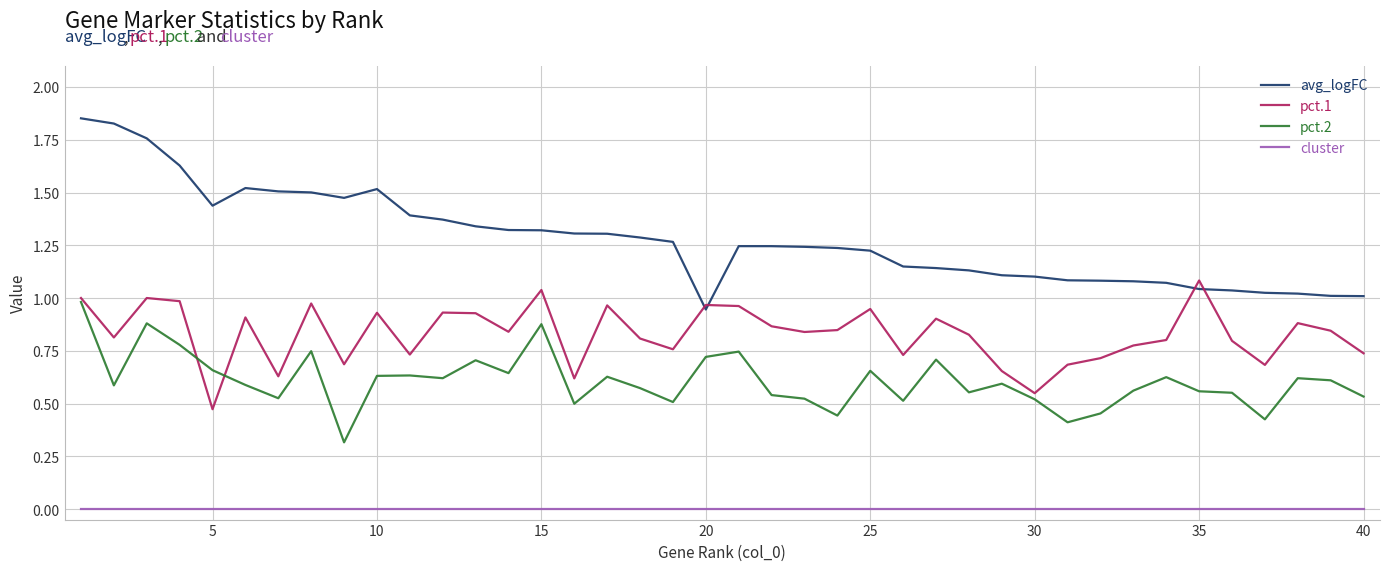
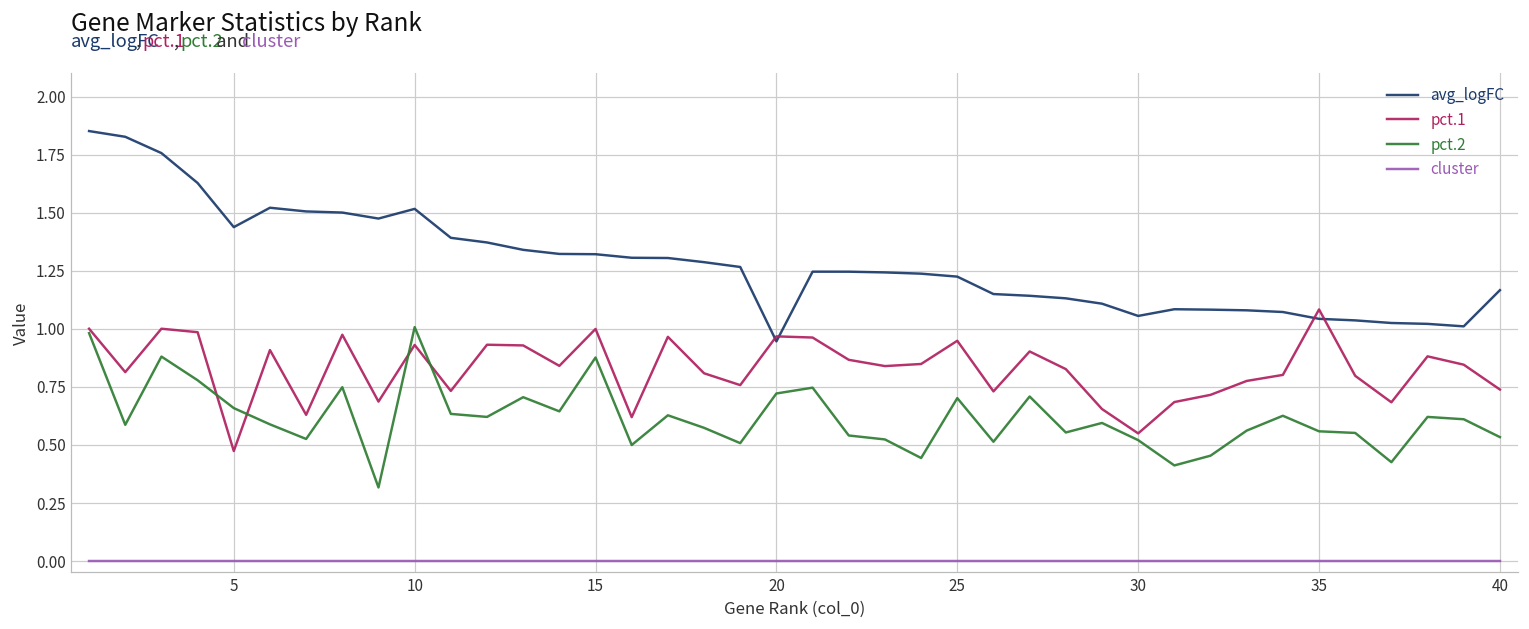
pct.2, 10: 0.63 -> 1.01
pct.1, 15: 1.04 -> 1.00
pct.2, 25: 0.66 -> 0.70
avg_logFC, 30: 1.10 -> 1.06
avg_logFC, 40: 1.01 -> 1.17
